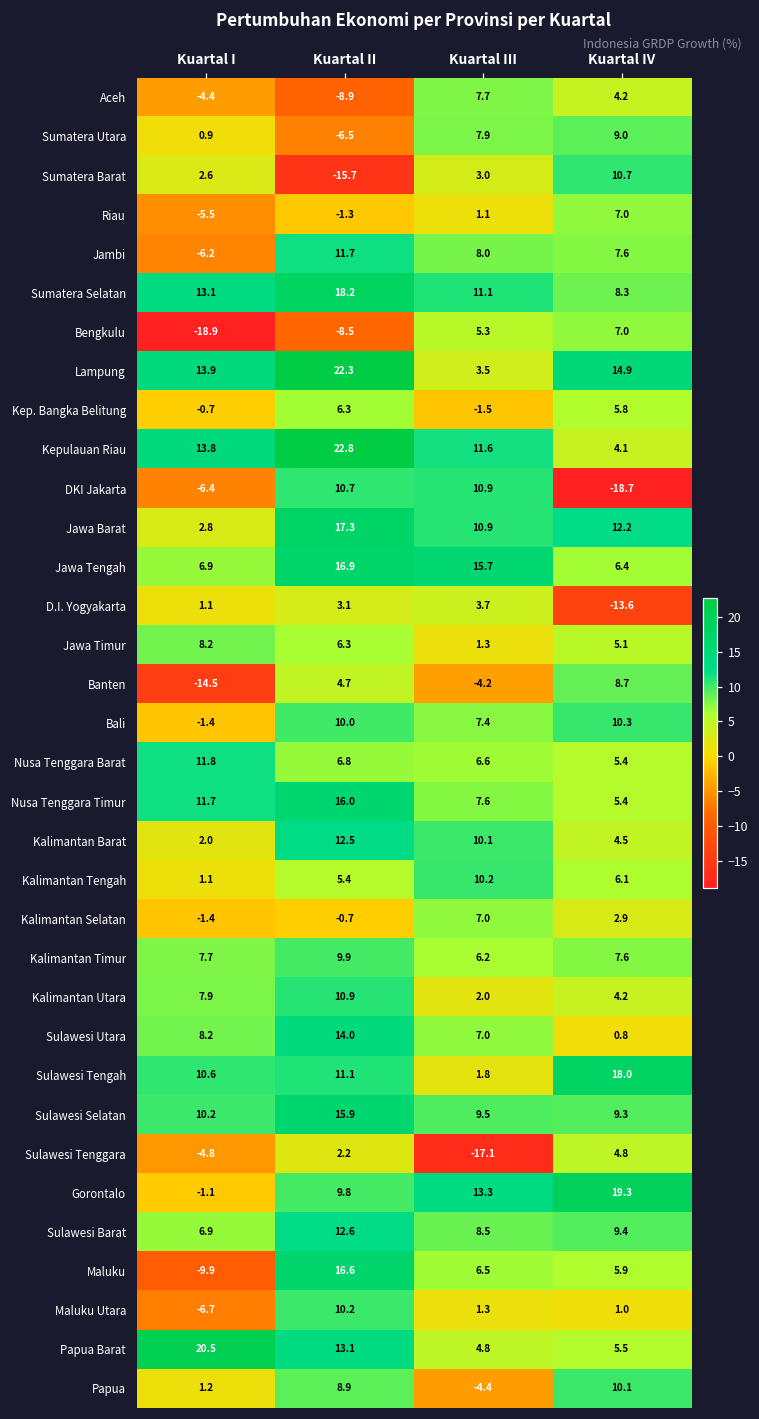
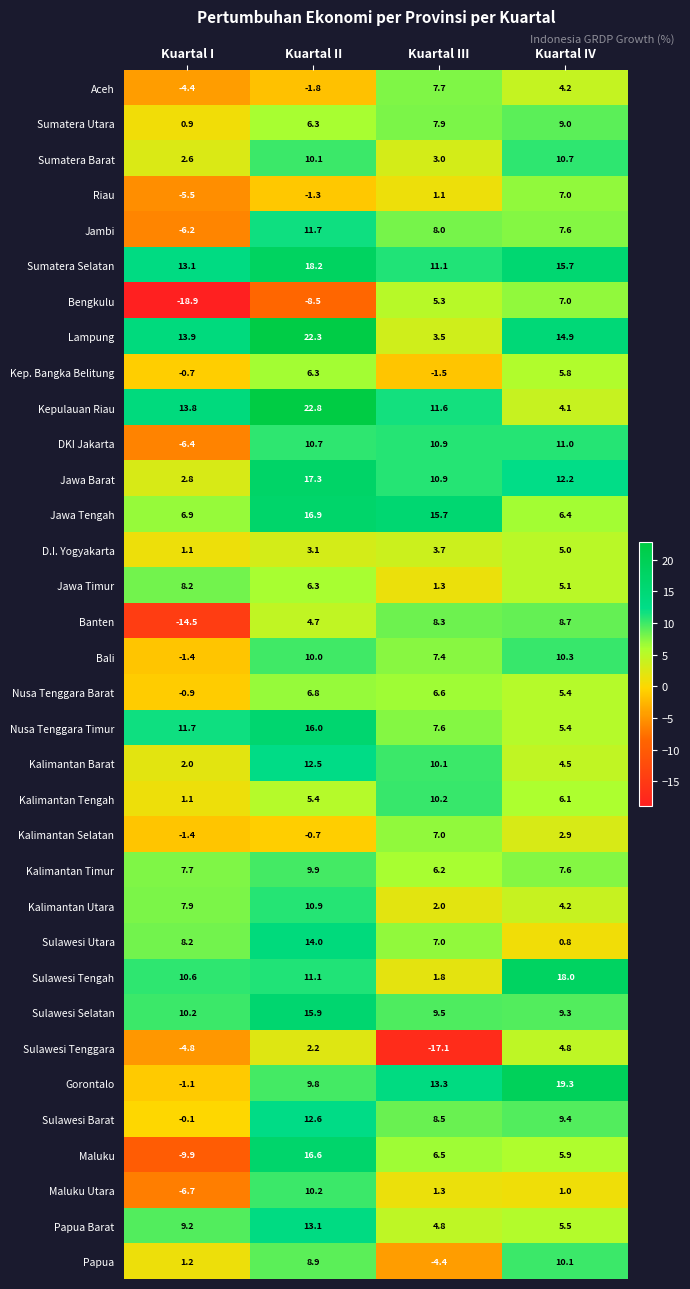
Aceh, Kuartal II: -8.9 -> -1.8
Sumatera Utara, Kuartal II: -6.5 -> 6.3
Sumatera Barat, Kuartal II: -15.7 -> 10.1
Sumatera Selatan, Kuartal IV: 8.3 -> 15.7
DKI Jakarta, Kuartal IV: -18.7 -> 11.0
D.I. Yogyakarta, Kuartal IV: -13.6 -> 5.0
Banten, Kuartal III: -4.2 -> 8.3
Nusa Tenggara Barat, Kuartal I: 11.8 -> -0.9
Sulawesi Barat, Kuartal I: 6.9 -> -0.1
Papua Barat, Kuartal I: 20.5 -> 9.2
